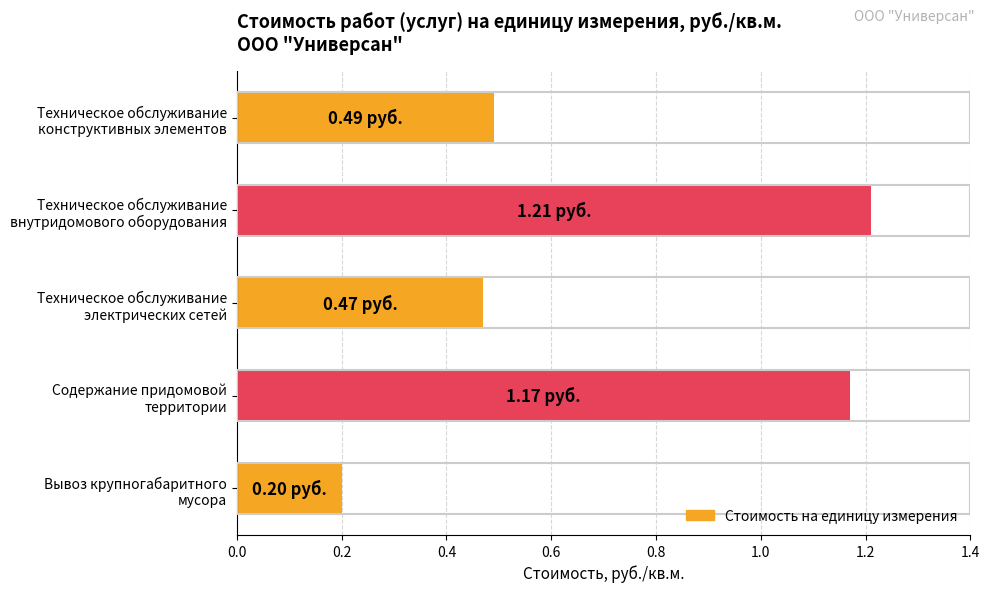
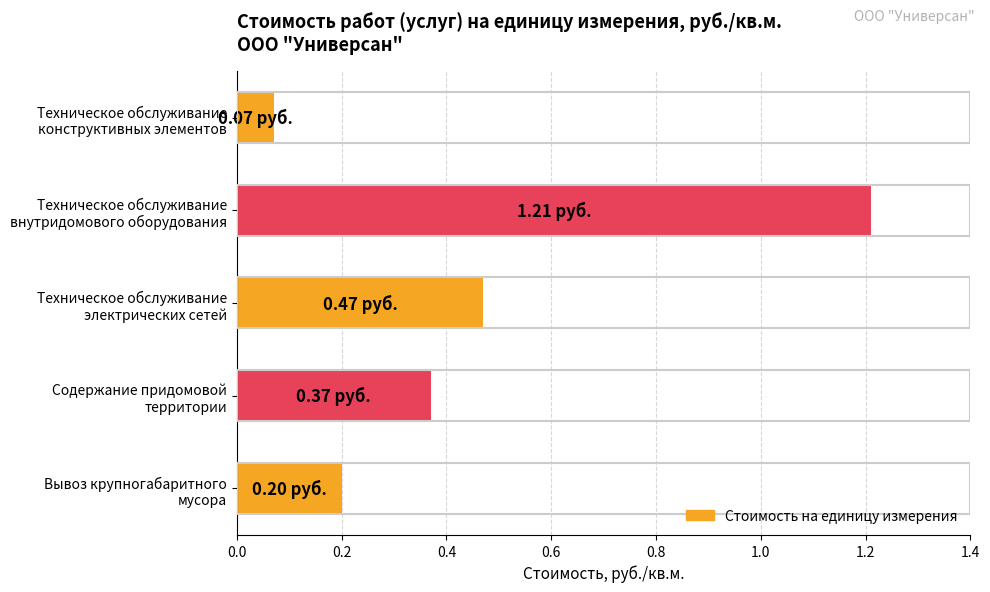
Техническое обслуживание конструктивных элементов: 0.49 -> 0.07
Содержание придомовой территории: 1.17 -> 0.37
